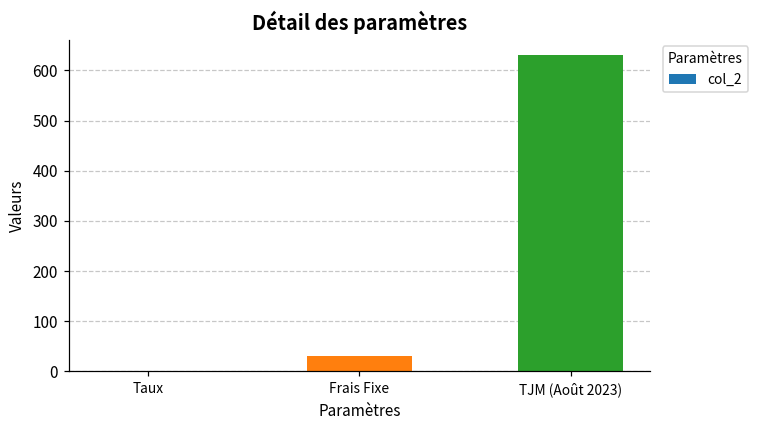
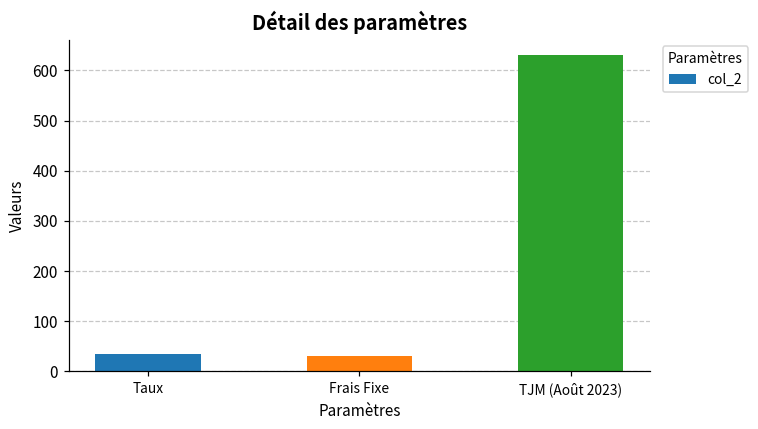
Taux: 0 -> 40
